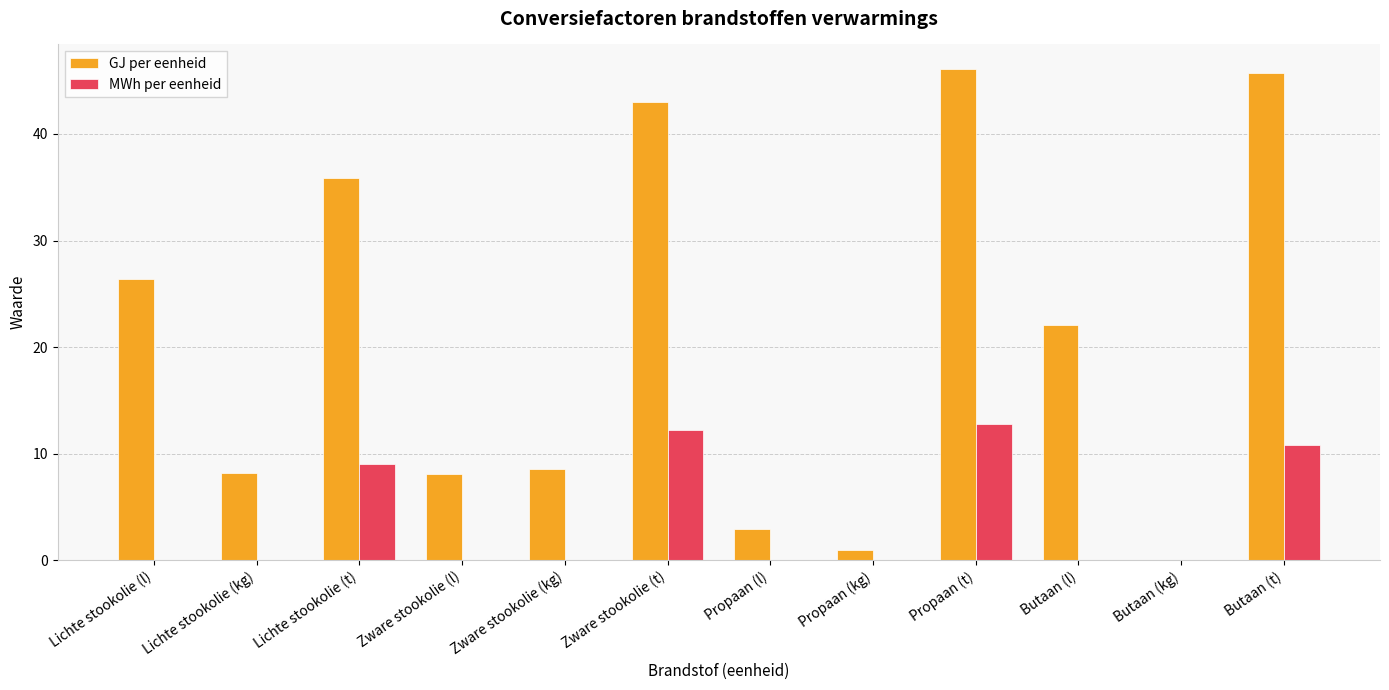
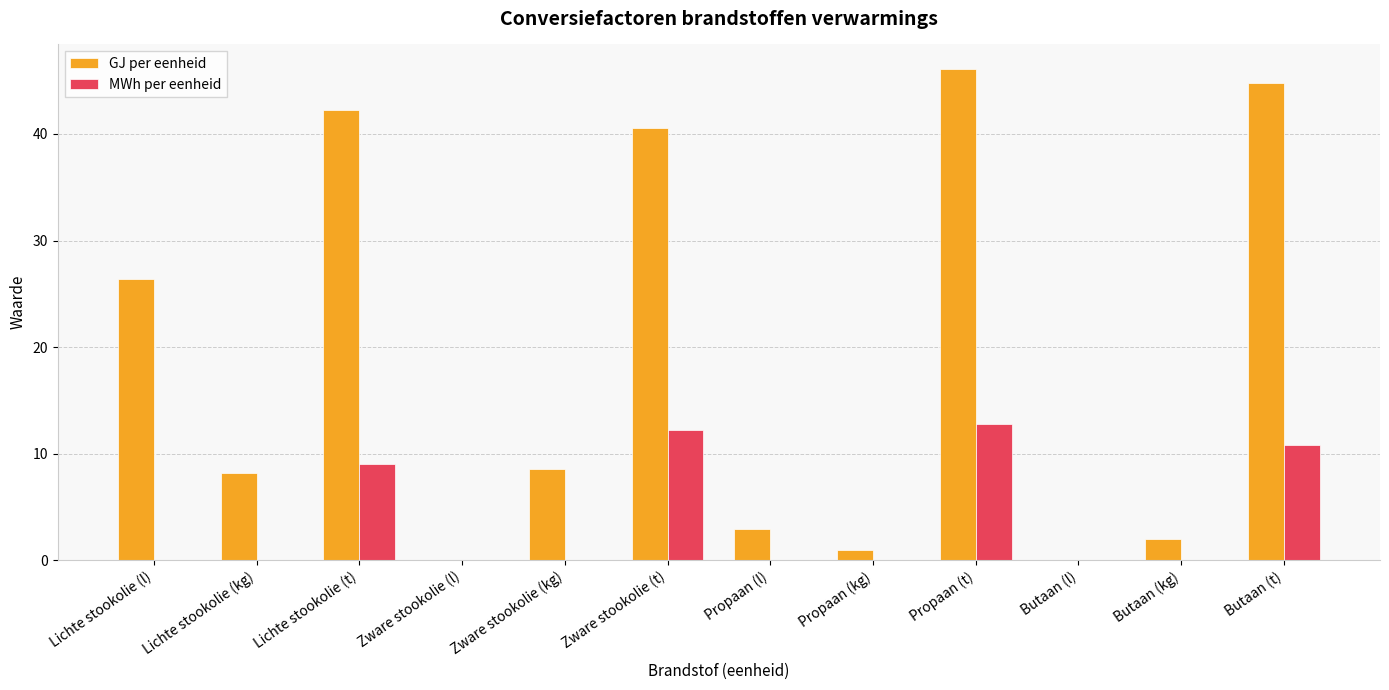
GJ per eenheid, Lichte stookolie (t): 35.9 -> 42.3
GJ per eenheid, Zware stookolie (l): 8.1 -> 0.0
GJ per eenheid, Zware stookolie (t): 43.0 -> 40.6
GJ per eenheid, Butaan (l): 22.1 -> 0.0
GJ per eenheid, Butaan (kg): 0.0 -> 2.0
GJ per eenheid, Butaan (t): 45.7 -> 44.8
